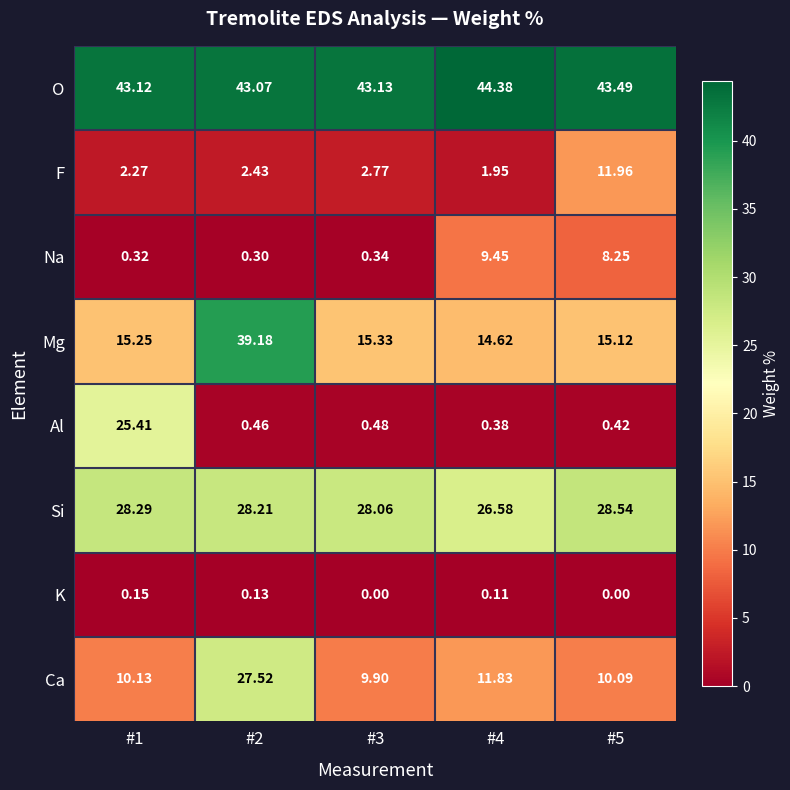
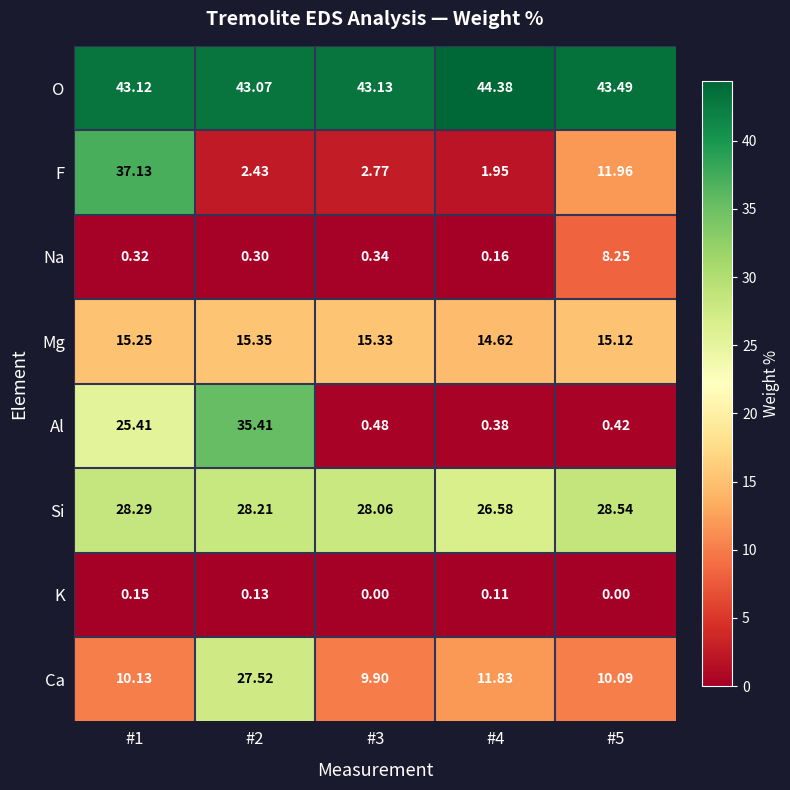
F, #1: 2.27 -> 37.13
Na, #4: 9.45 -> 0.16
Mg, #2: 39.18 -> 15.35
Al, #2: 0.46 -> 35.41
